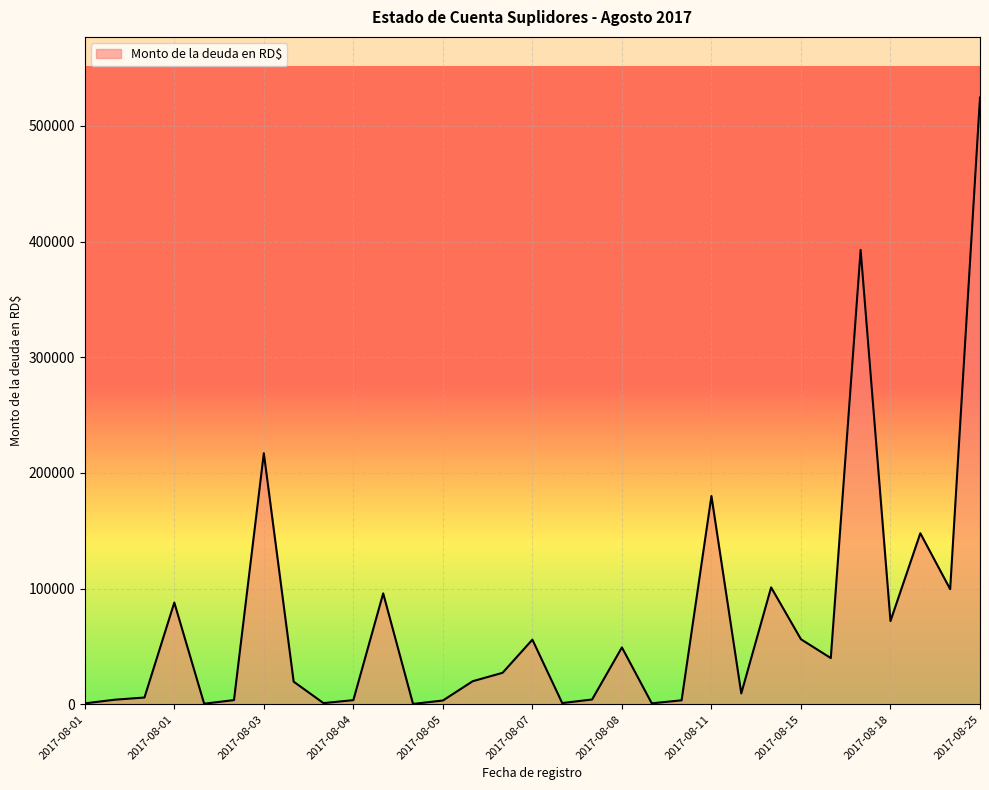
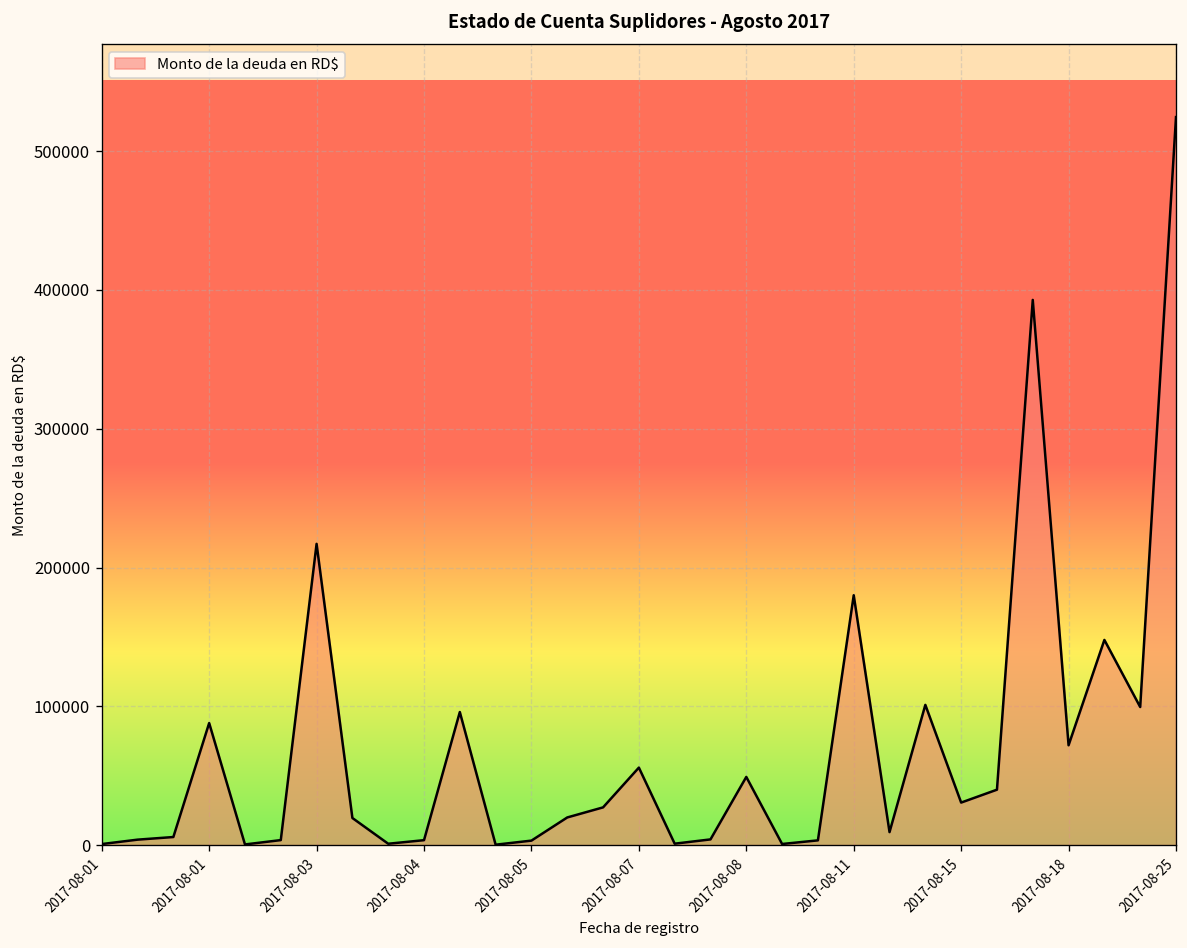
2017-08-15: 56000 -> 31000
